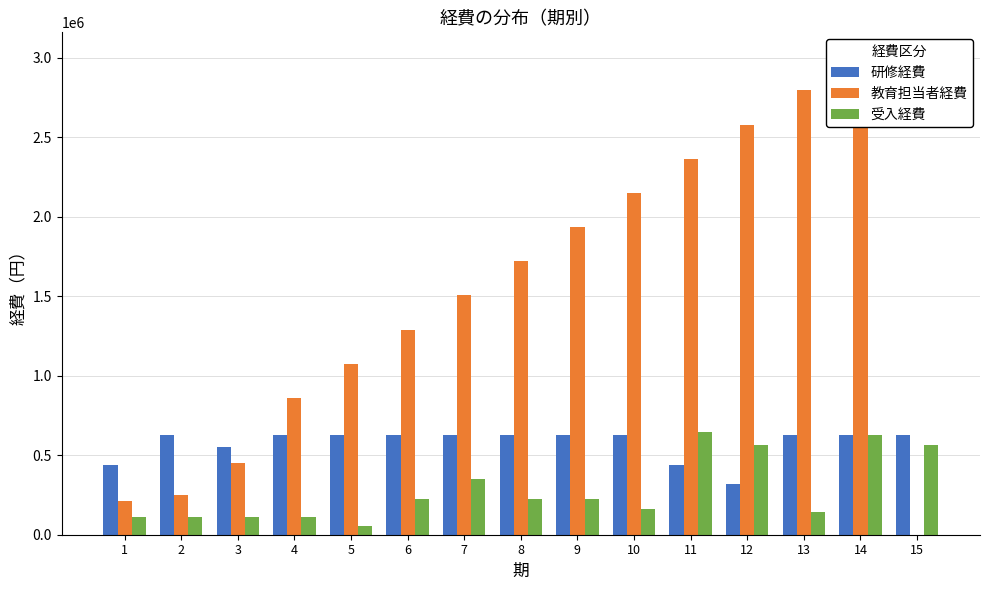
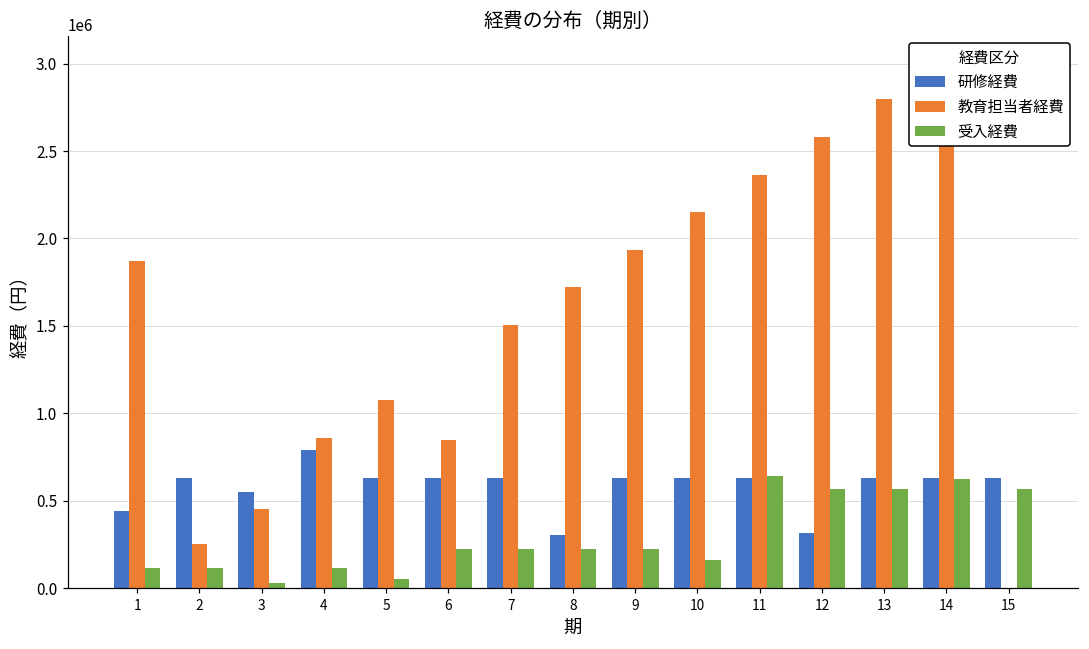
教育担当者経費, 1: 220000 -> 1870000
受入経費, 3: 110000 -> 30000
研修経費, 4: 630000 -> 790000
教育担当者経費, 6: 1290000 -> 850000
受入経費, 7: 350000 -> 230000
研修経費, 8: 630000 -> 300000
研修経費, 11: 440000 -> 630000
受入経費, 13: 140000 -> 570000
